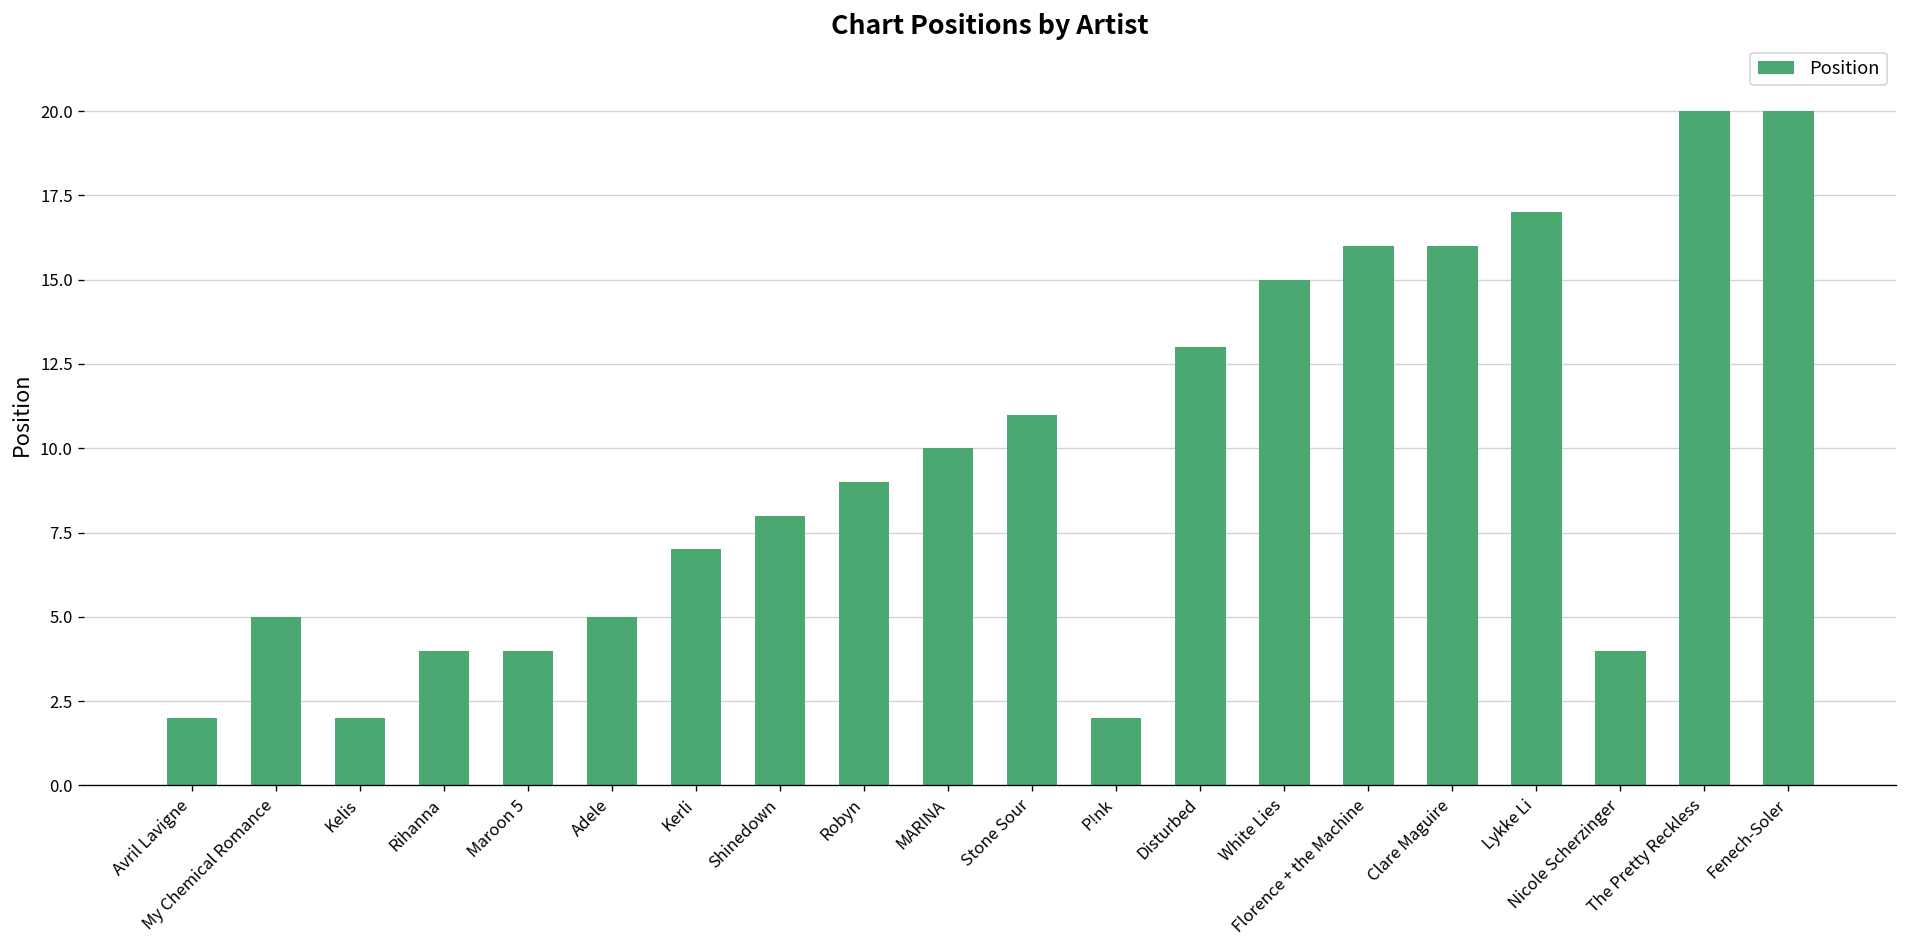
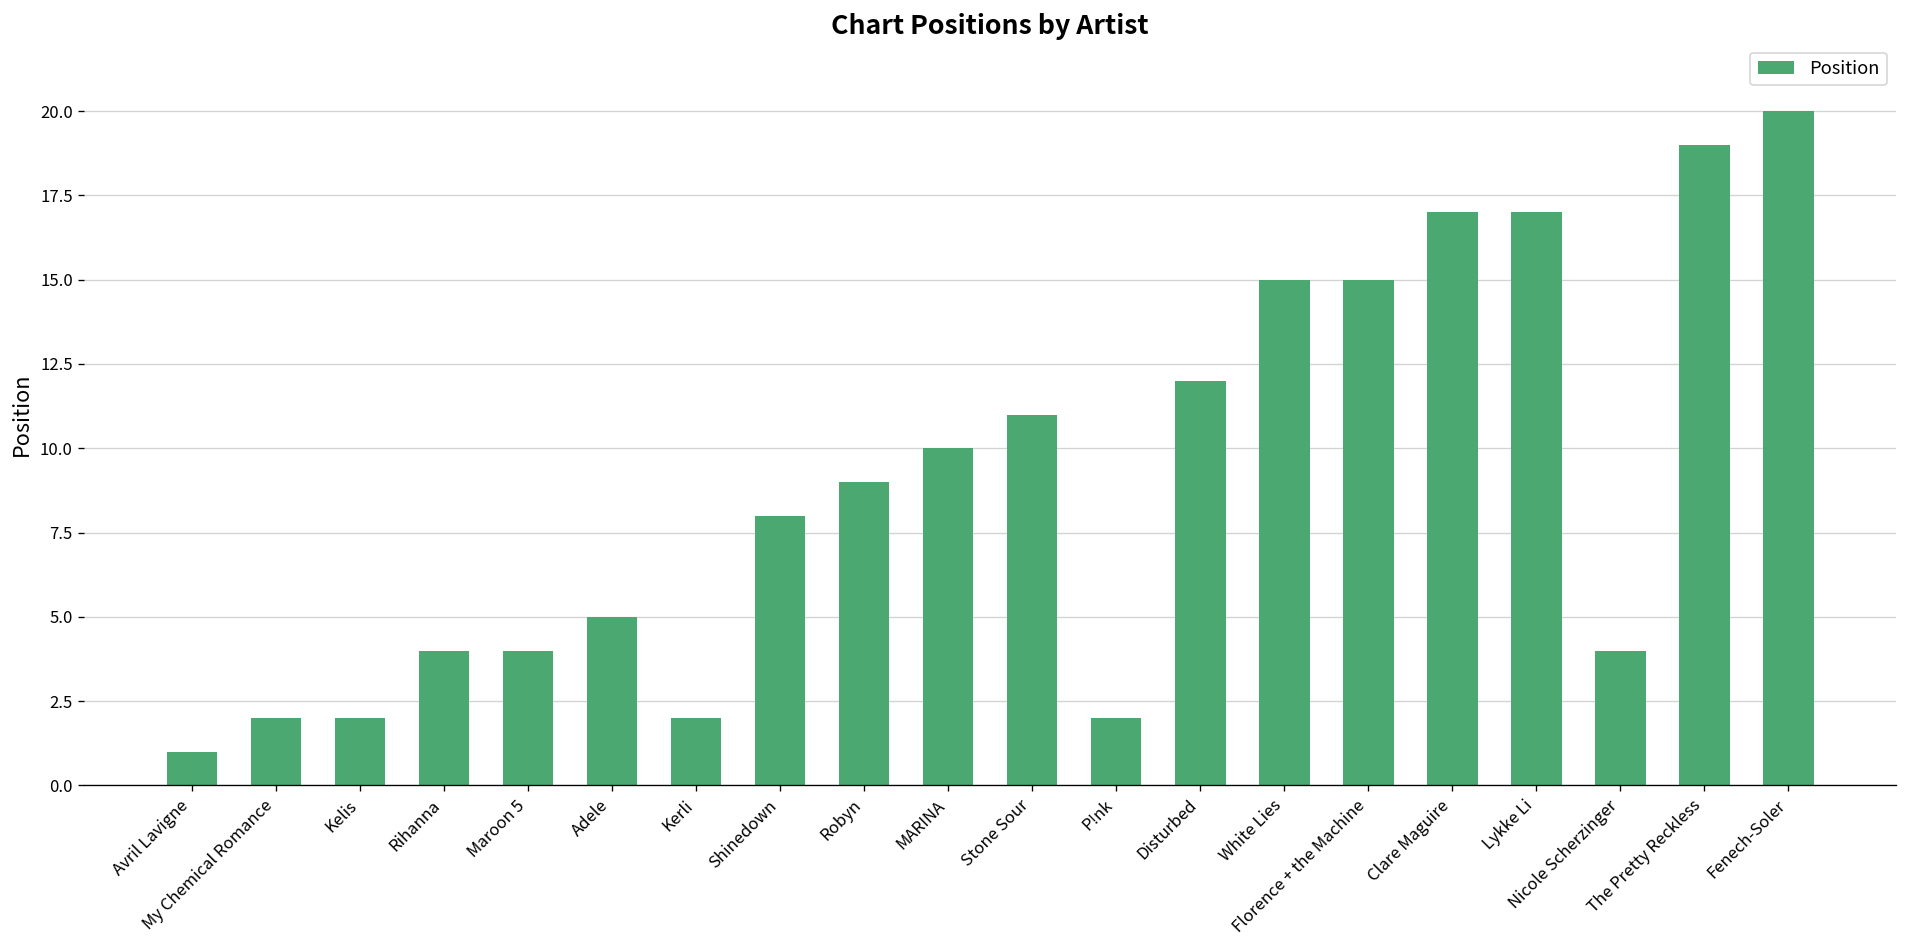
Avril Lavigne: 2 -> 1
My Chemical Romance: 5 -> 2
Kerli: 7 -> 2
Disturbed: 13 -> 12
Florence + the Machine: 16 -> 15
Clare Maguire: 16 -> 17
The Pretty Reckless: 20 -> 19
